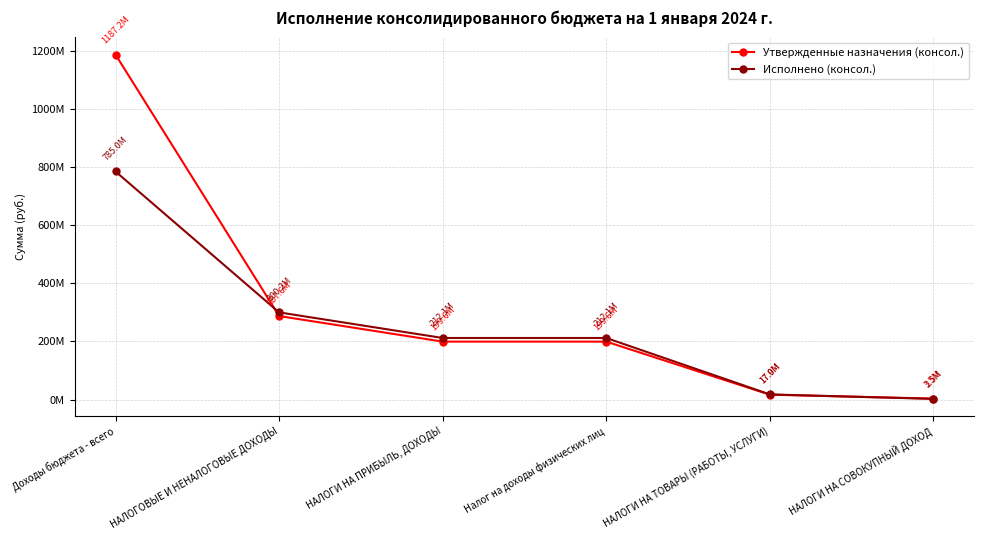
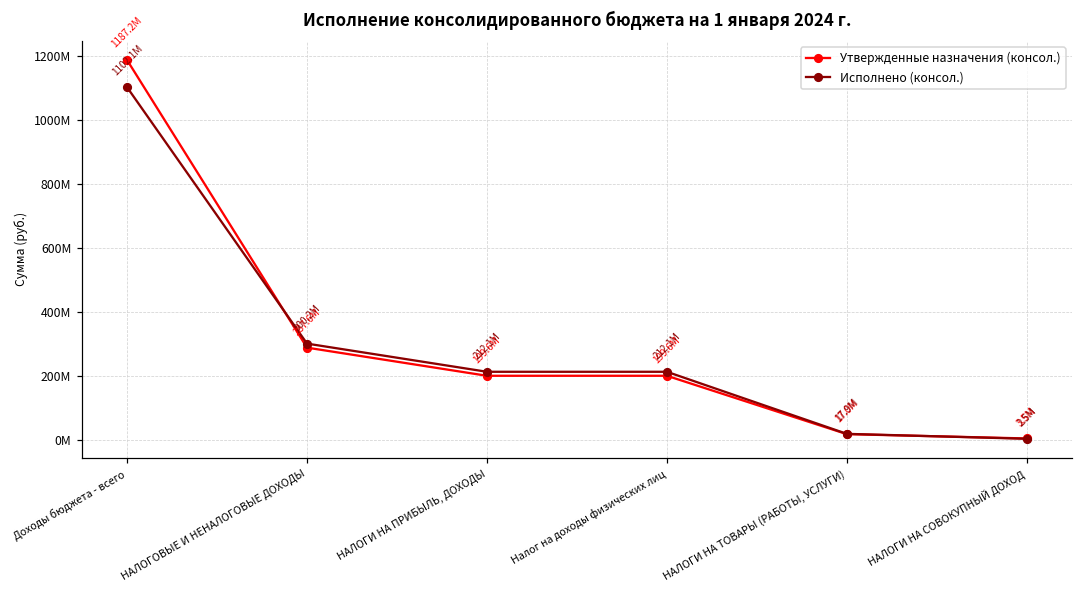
Исполнено (консол.), Доходы бюджета - всего: 785.0M -> 1102.1M
